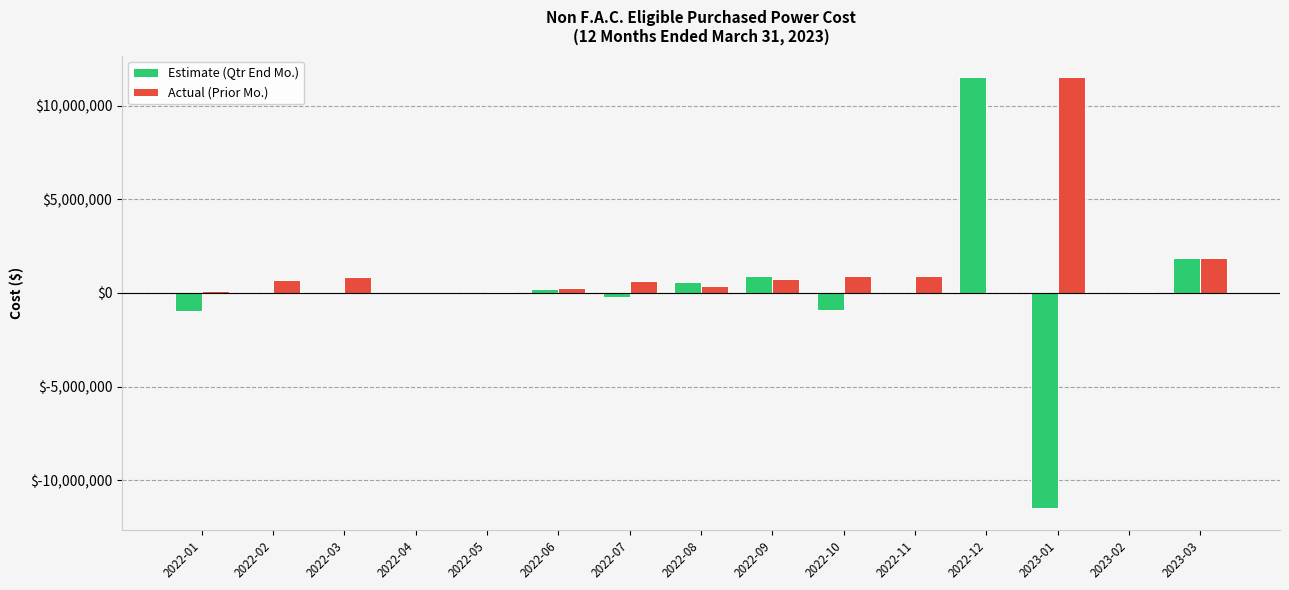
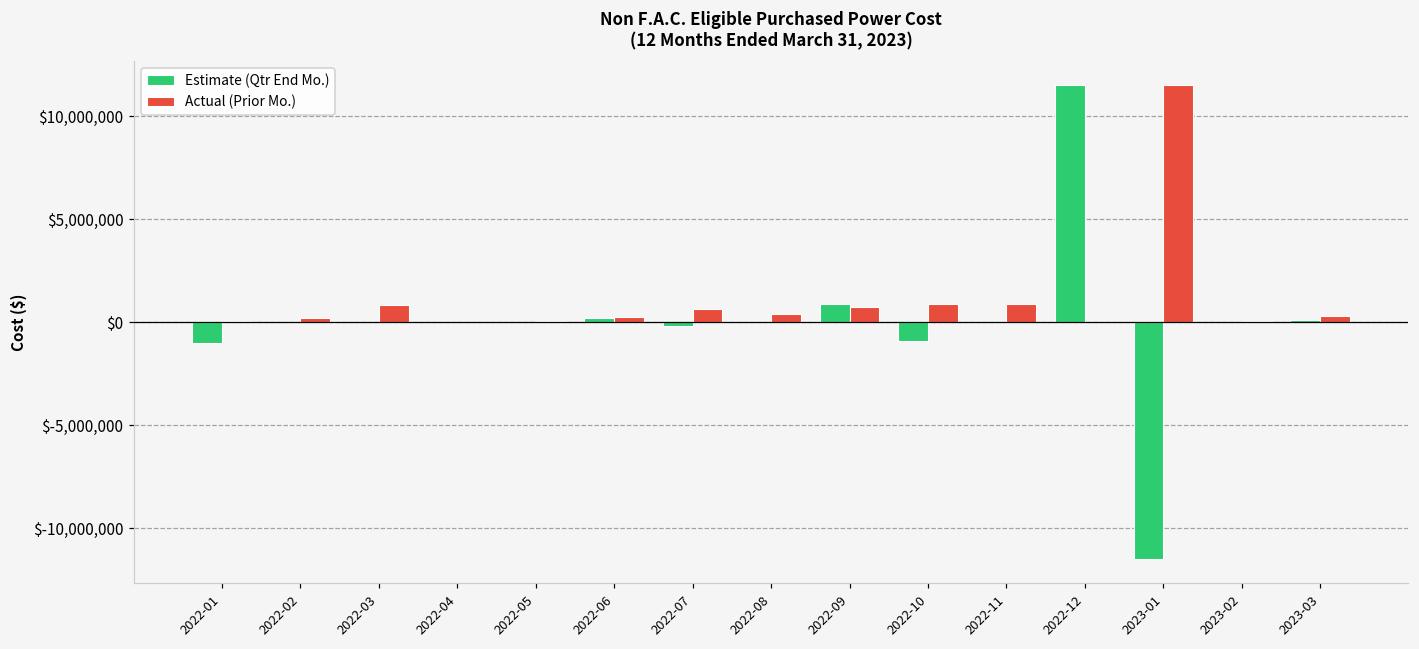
Actual (Prior Mo.), 2022-02: $700,000 -> $200,000
Estimate (Qtr End Mo.), 2022-08: $600,000 -> $0
Estimate (Qtr End Mo.), 2023-03: $1,800,000 -> $100,000
Actual (Prior Mo.), 2023-03: $1,900,000 -> $300,000
